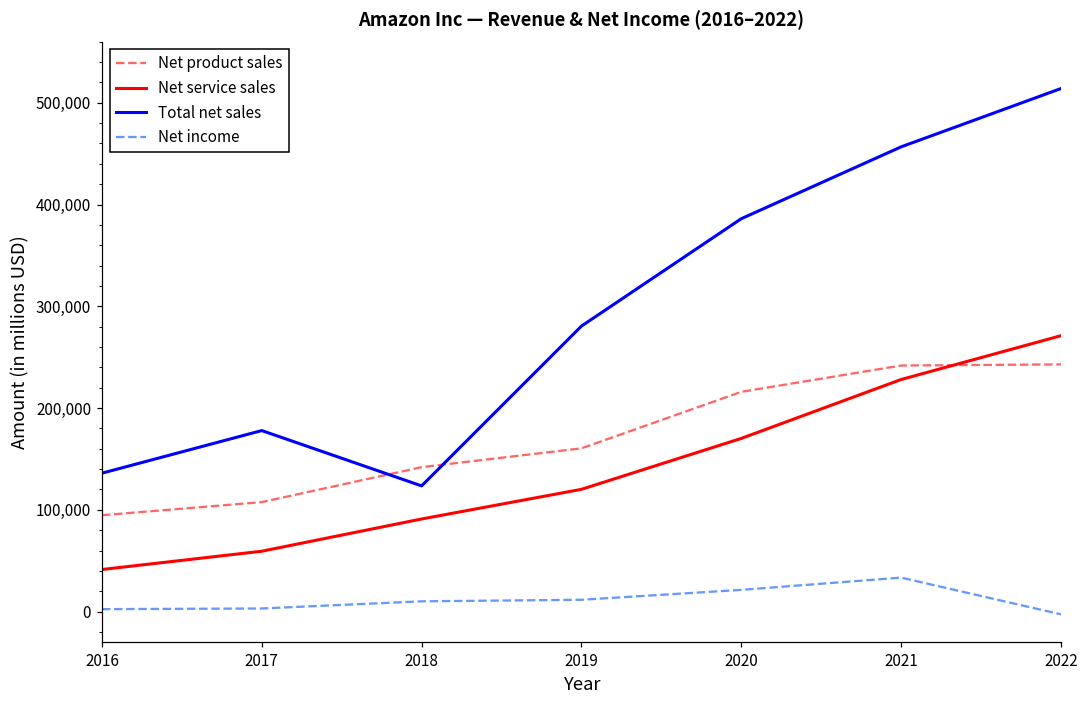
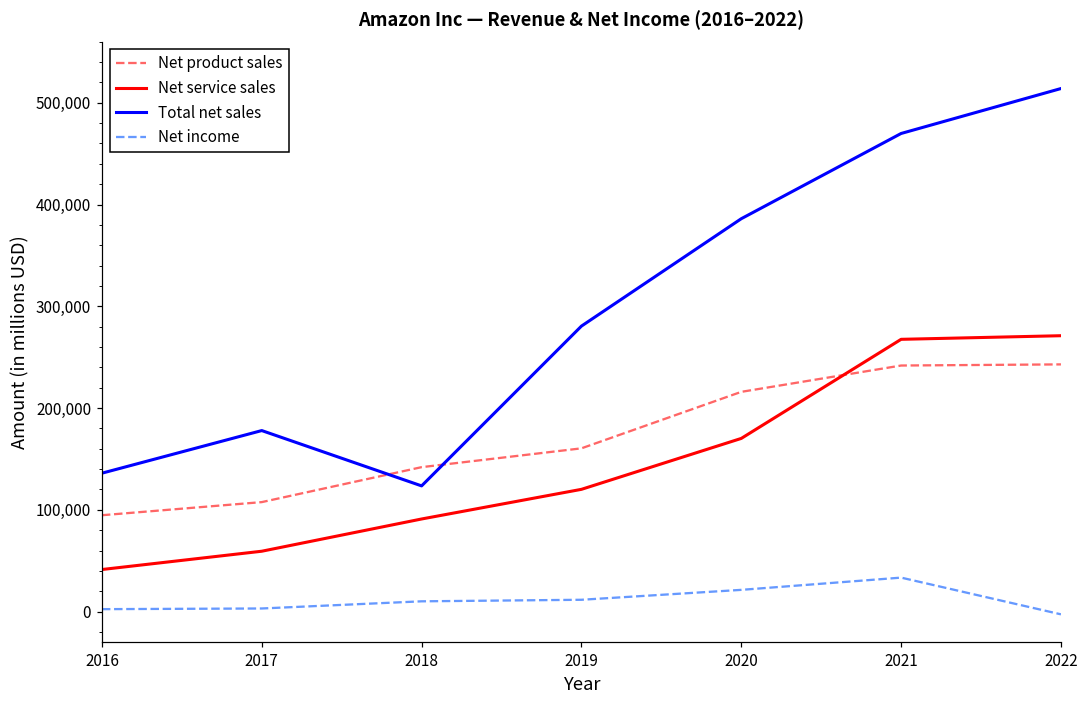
Net service sales, 2021: 230,000 -> 270,000
Total net sales, 2021: 460,000 -> 470,000
